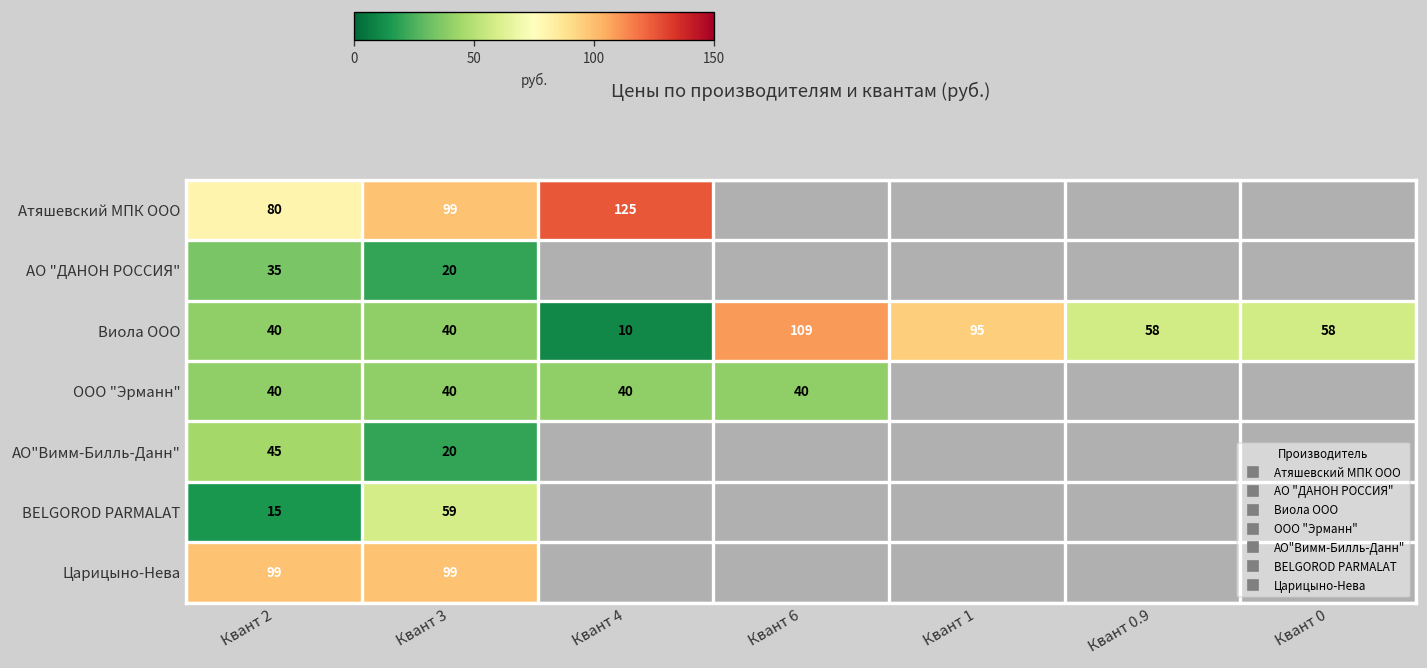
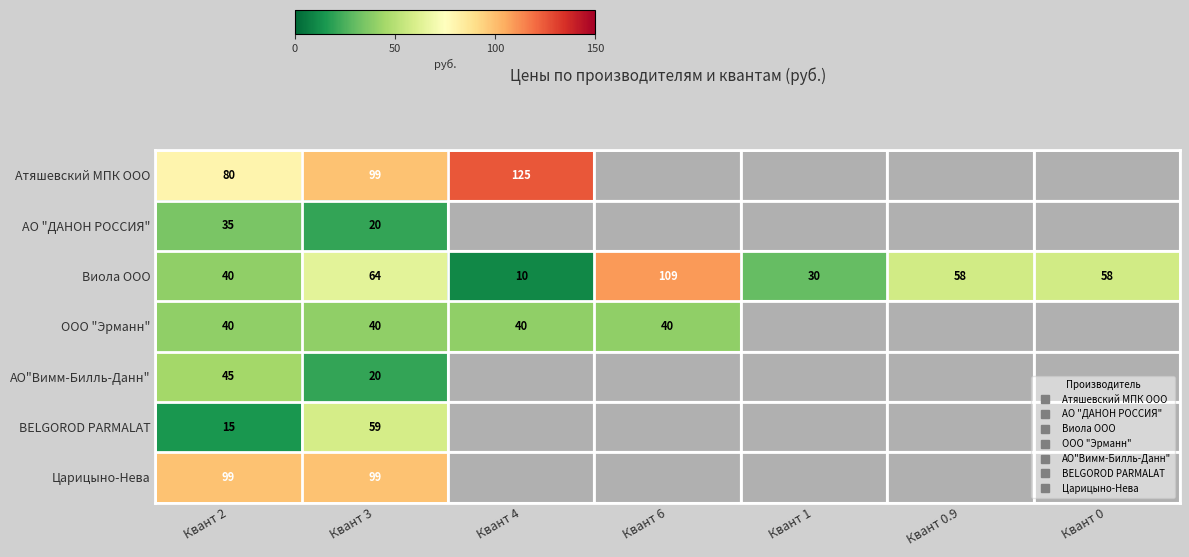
Виола ООО, Квант 3: 40 -> 64
Виола ООО, Квант 1: 95 -> 30
